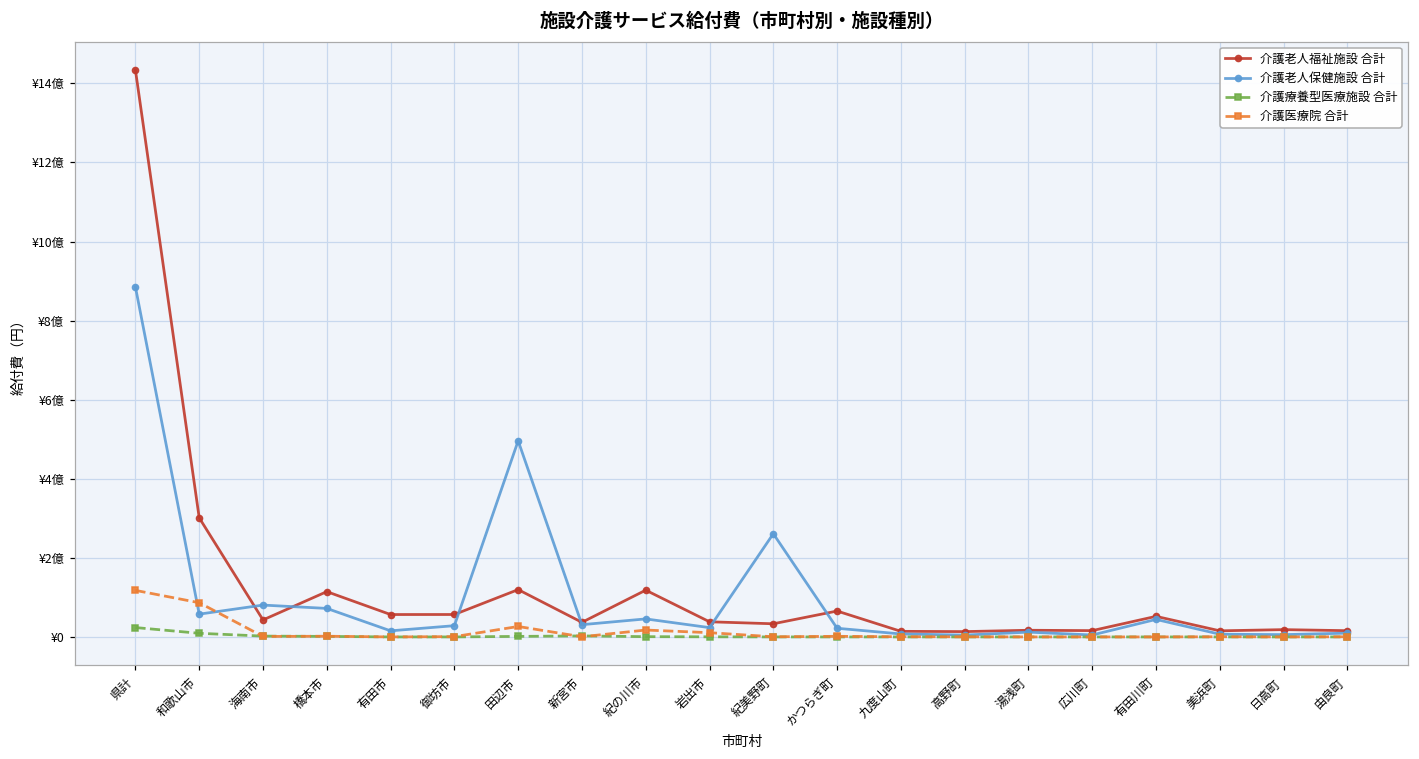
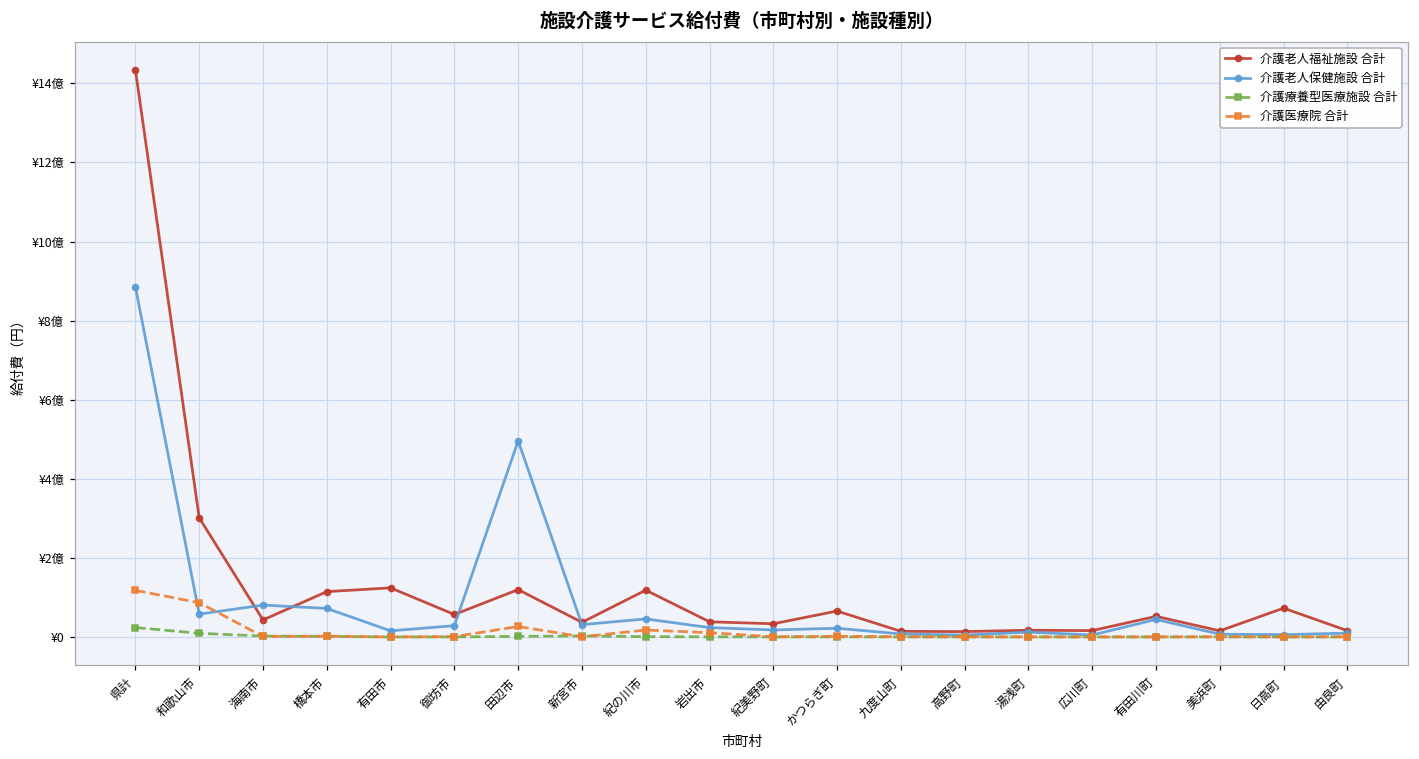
介護老人福祉施設 合計, 有田市: ¥0.6億 -> ¥1.2億
介護老人保健施設 合計, 紀美野町: ¥2.6億 -> ¥0.2億
介護老人福祉施設 合計, 日高町: ¥0.2億 -> ¥0.7億
